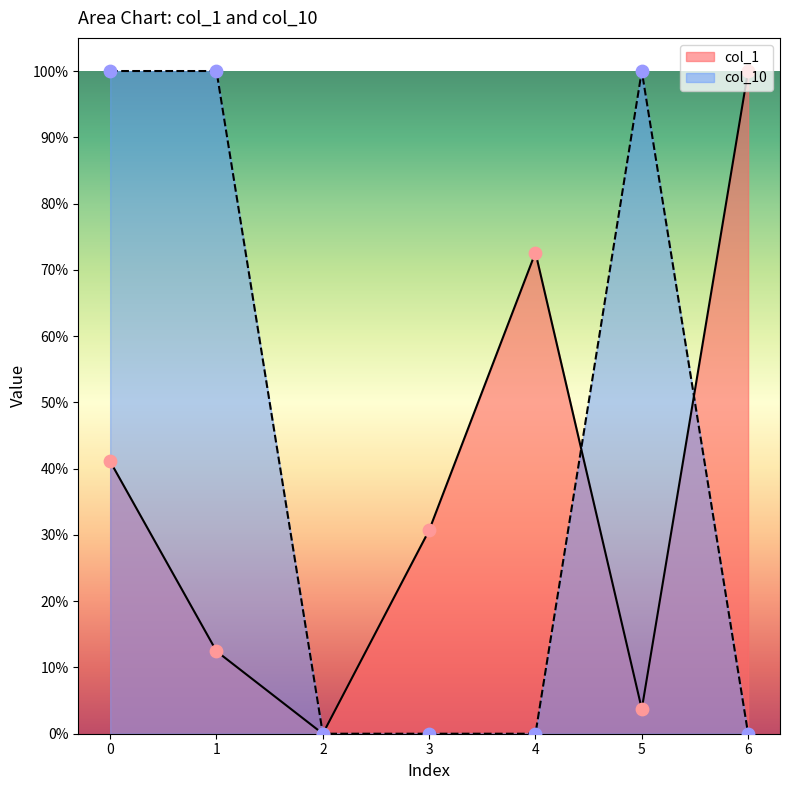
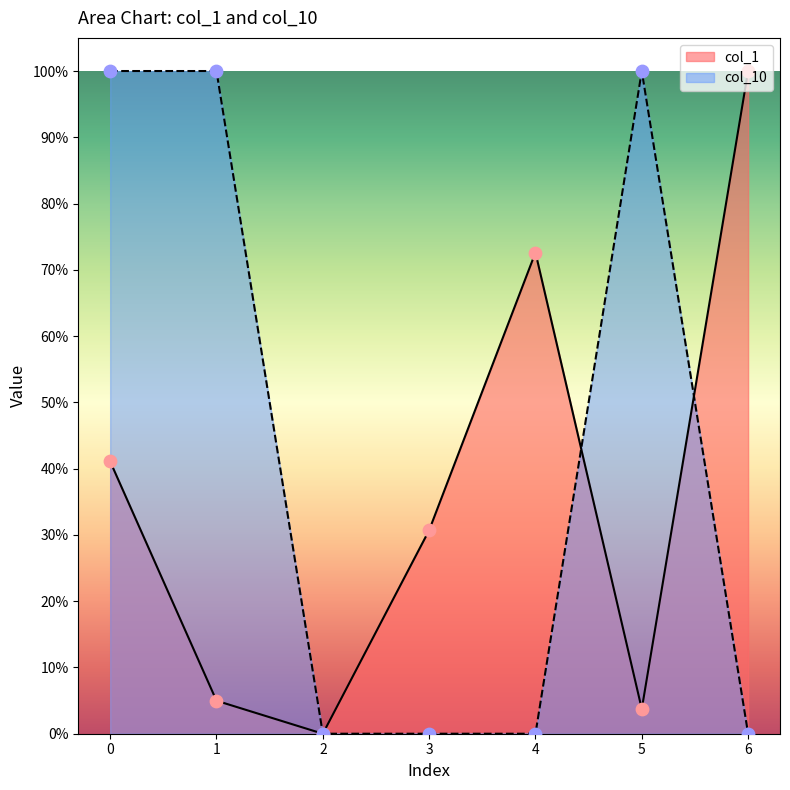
col_1, 1: 12% -> 5%
